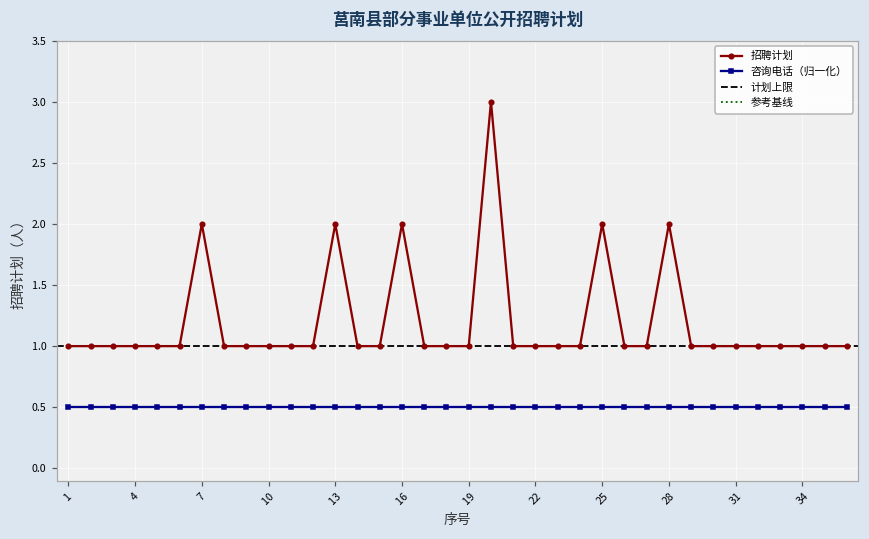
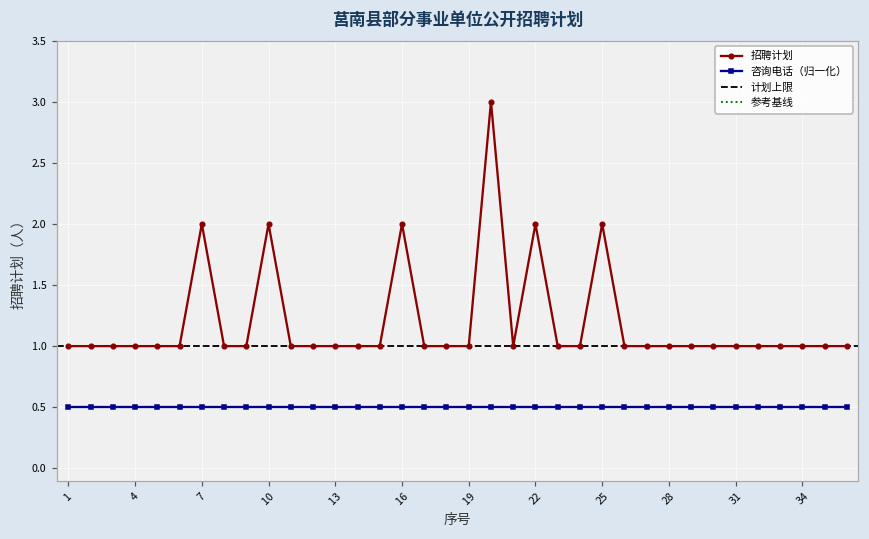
招聘计划, 10: 1 -> 2
招聘计划, 13: 2 -> 1
招聘计划, 22: 1 -> 2
招聘计划, 28: 2 -> 1
